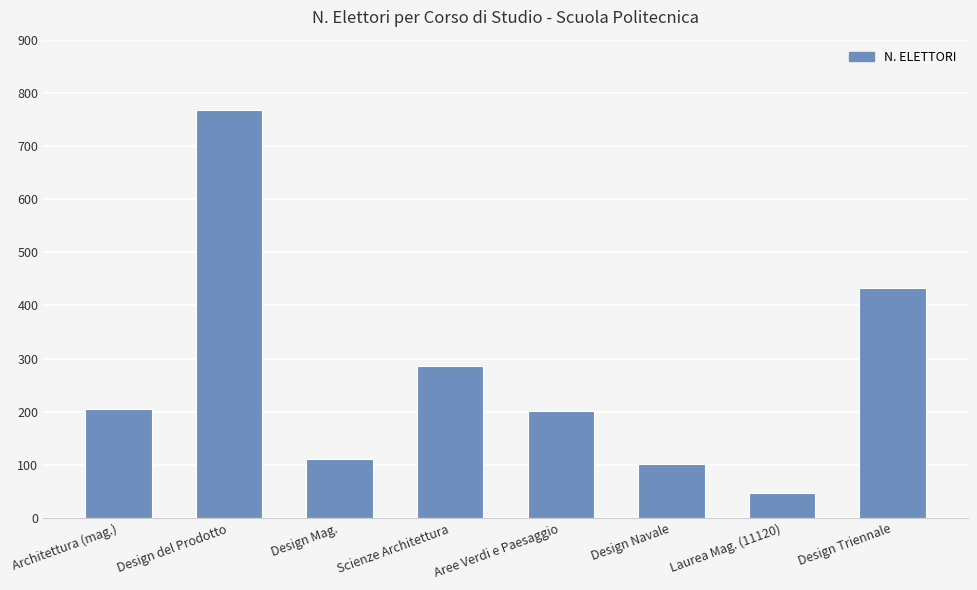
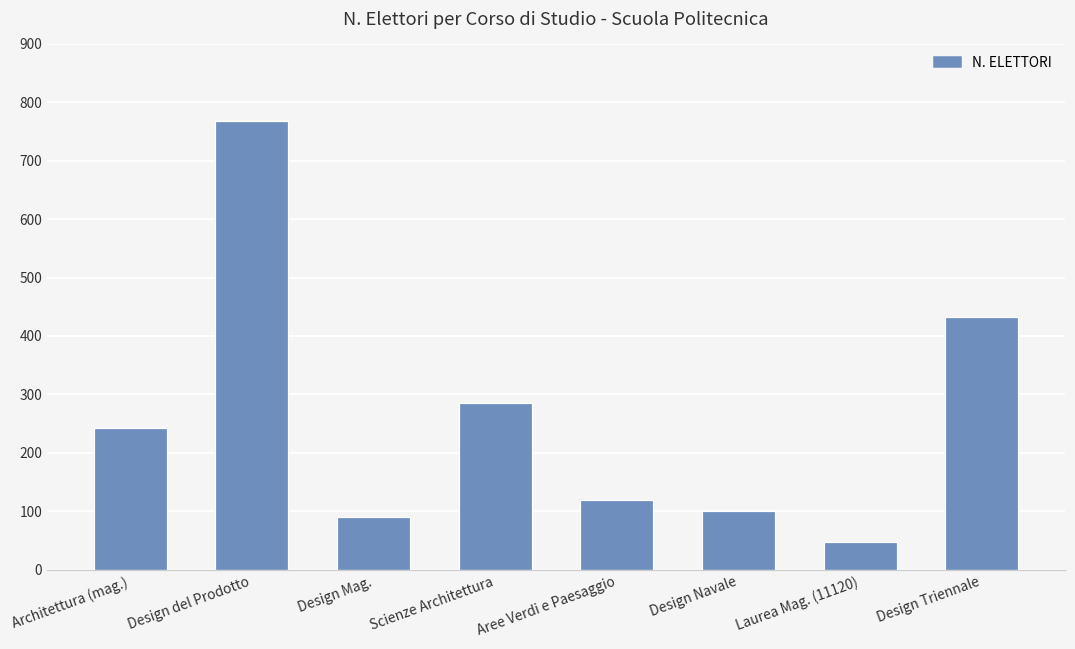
Architettura (mag.): 210 -> 240
Design Mag.: 110 -> 90
Aree Verdi e Paesaggio: 200 -> 120
